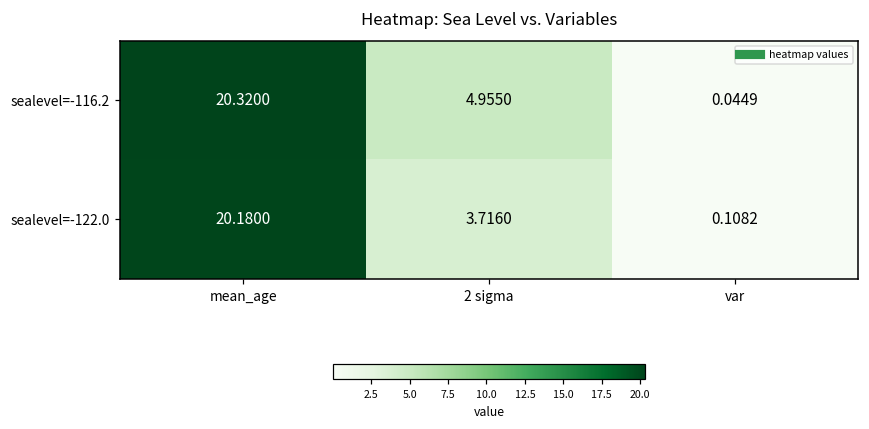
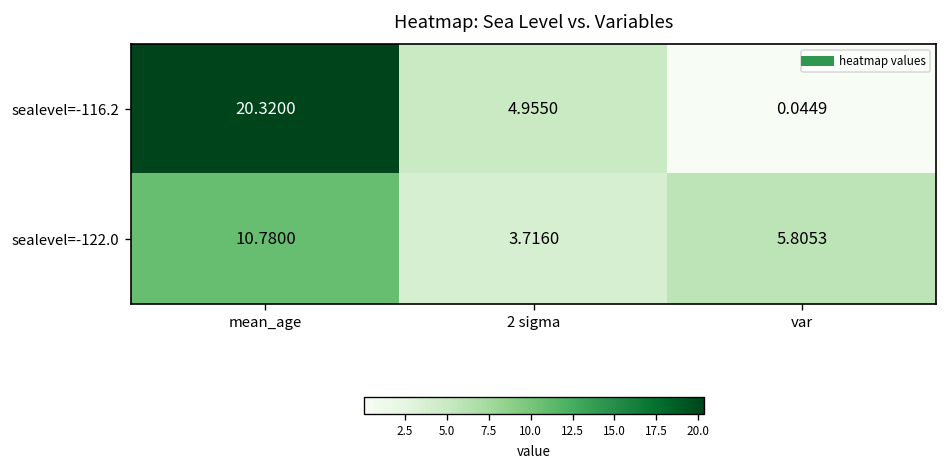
sealevel=-122.0, mean_age: 20.1800 -> 10.7800
sealevel=-122.0, var: 0.1082 -> 5.8053
